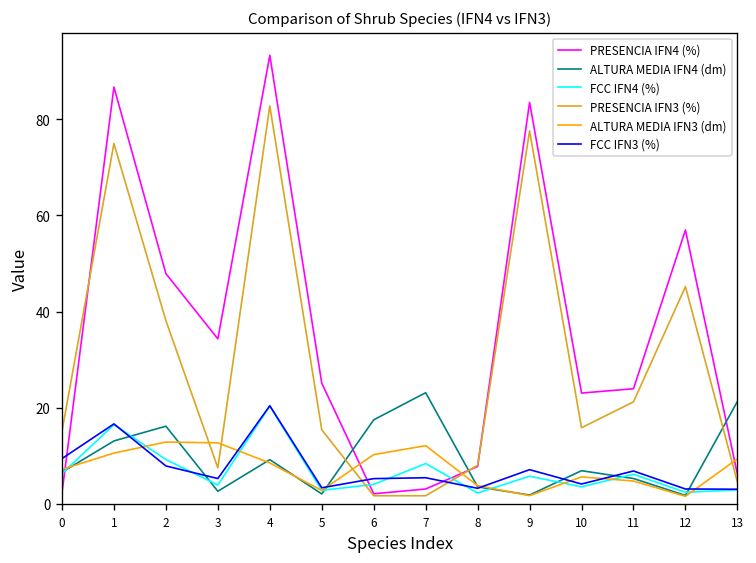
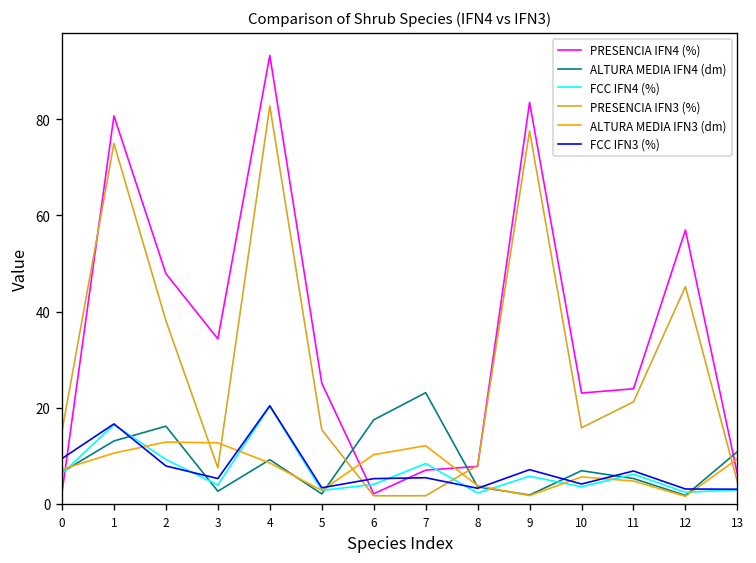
PRESENCIA IFN4 (%), 1: 87 -> 81
PRESENCIA IFN4 (%), 7: 3 -> 7
ALTURA MEDIA IFN4 (dm), 13: 21 -> 11
